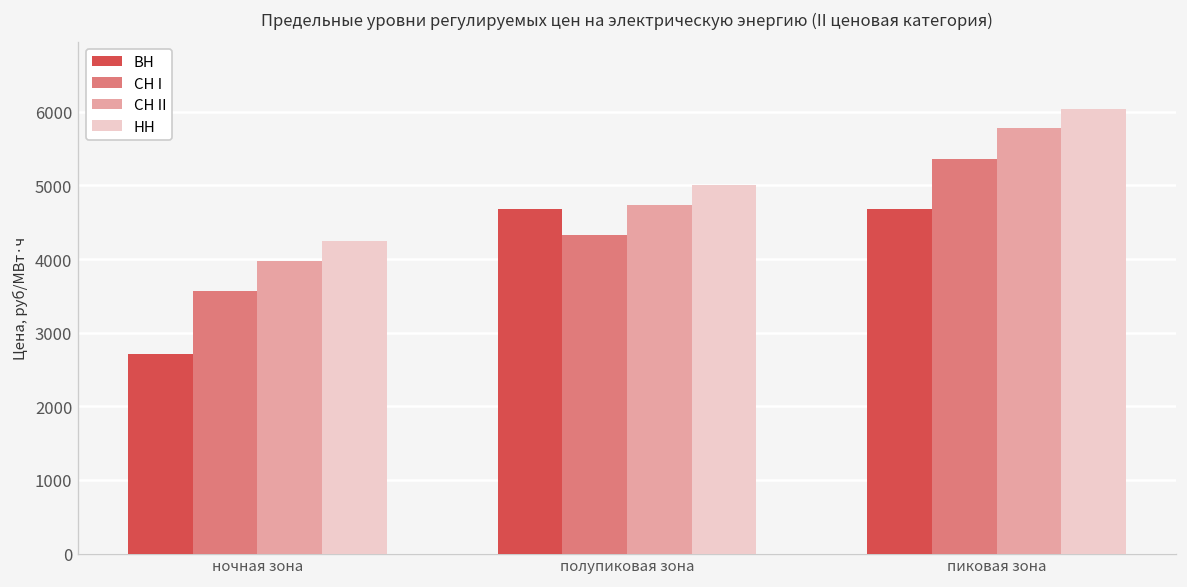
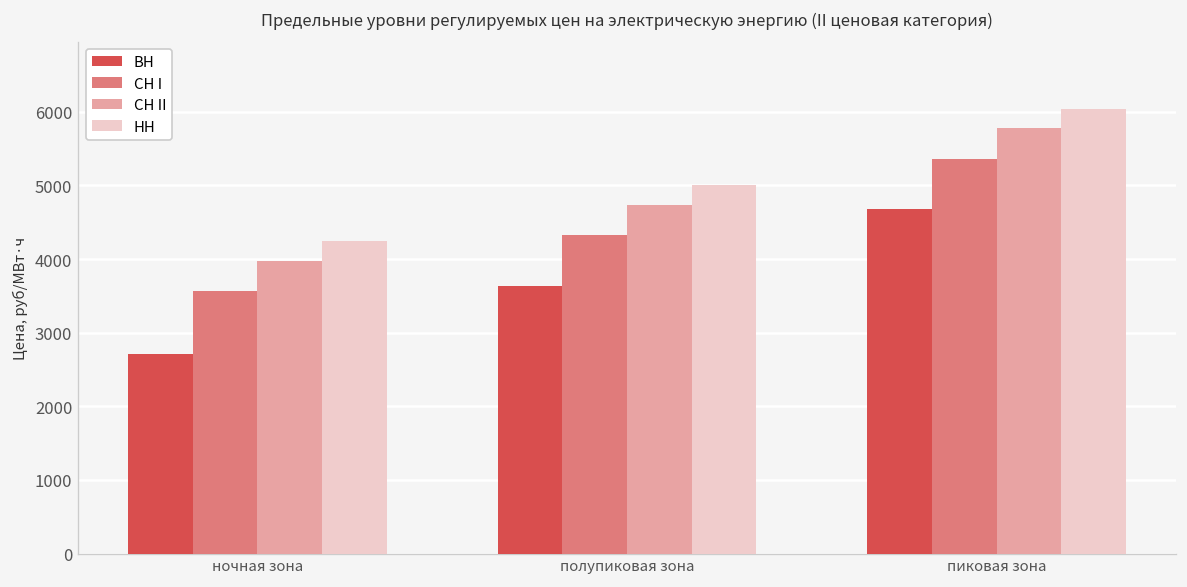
ВН, полупиковая зона: 4700 -> 3600
